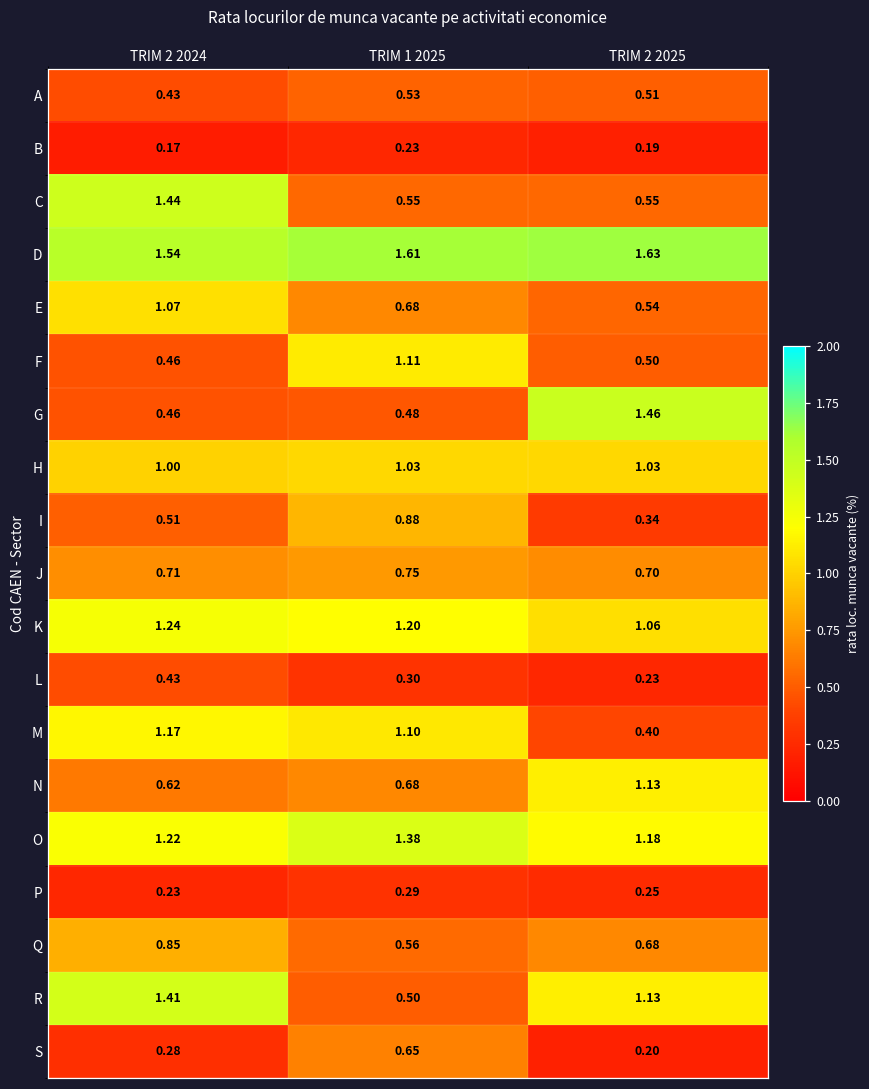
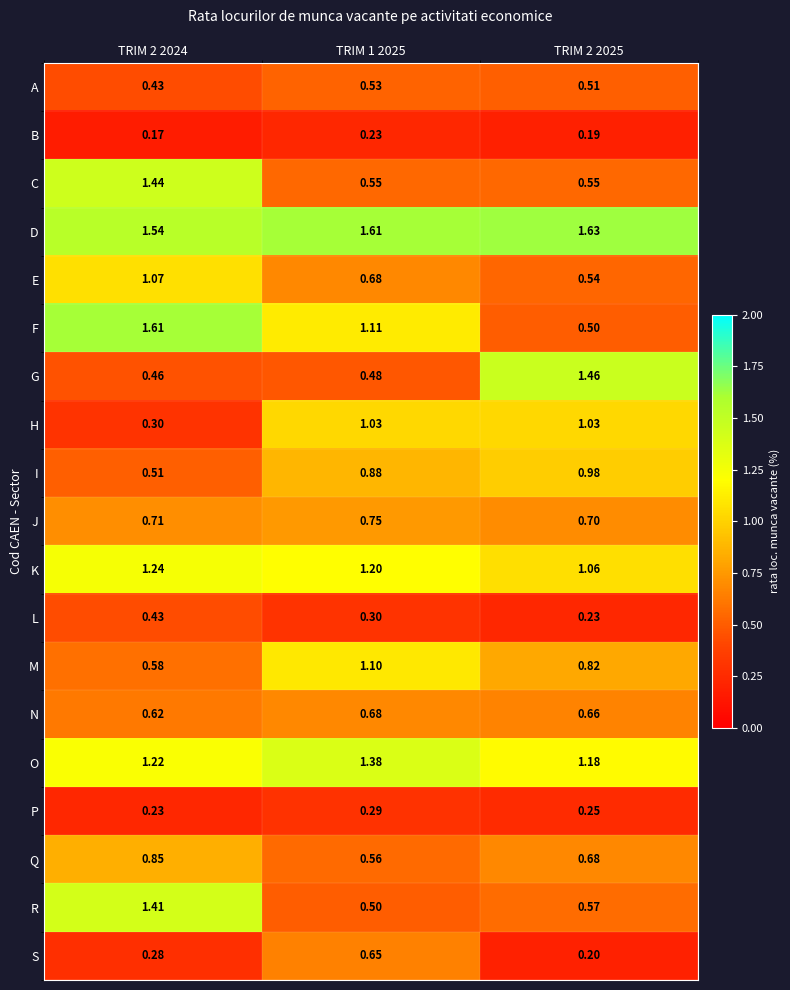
F, TRIM 2 2024: 0.46 -> 1.61
H, TRIM 2 2024: 1.00 -> 0.30
I, TRIM 2 2025: 0.34 -> 0.98
M, TRIM 2 2024: 1.17 -> 0.58
M, TRIM 2 2025: 0.40 -> 0.82
N, TRIM 2 2025: 1.13 -> 0.66
R, TRIM 2 2025: 1.13 -> 0.57
